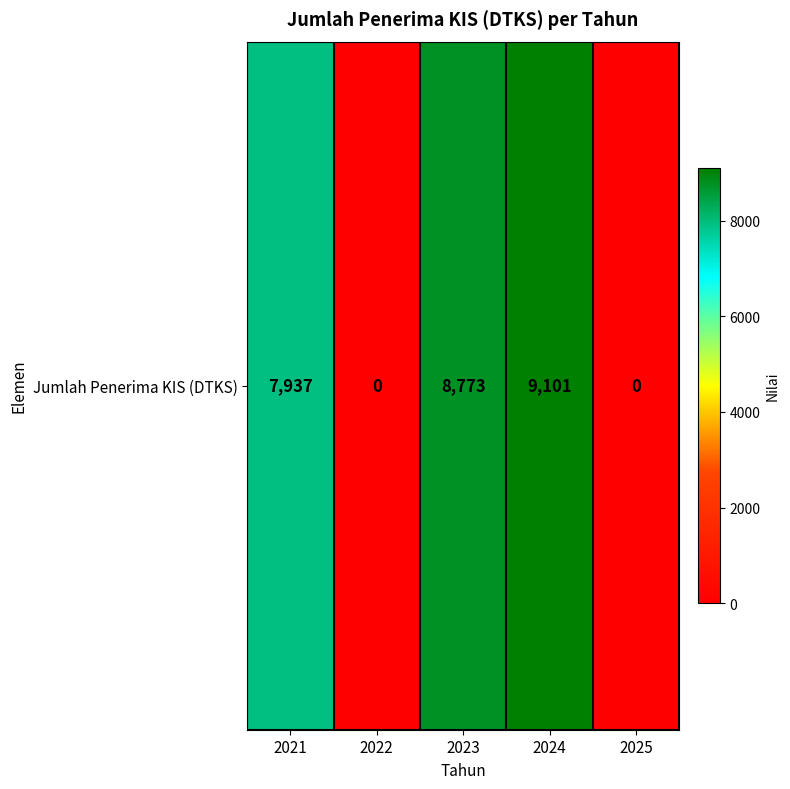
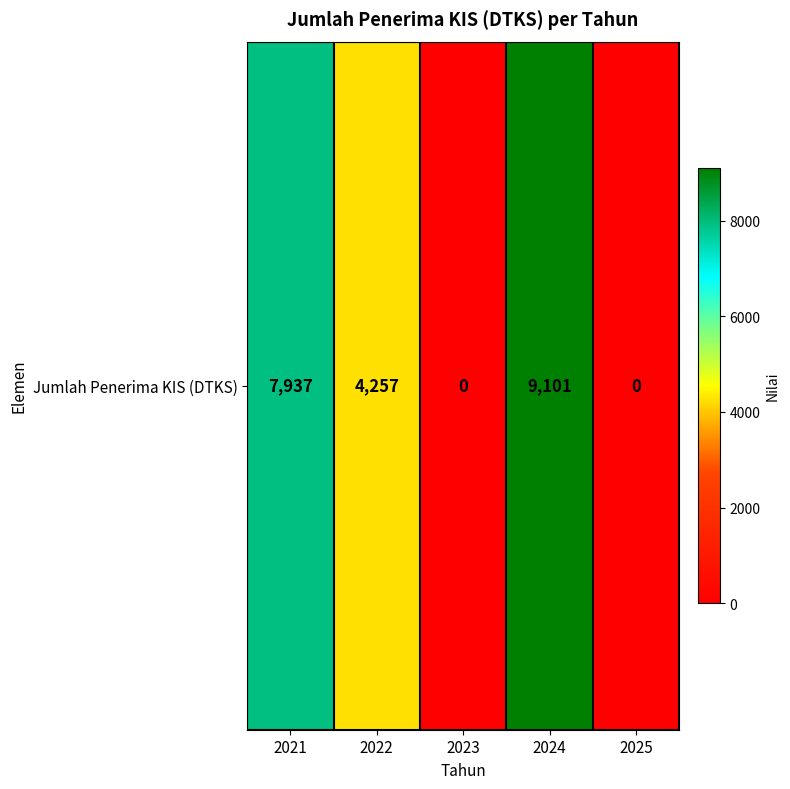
Jumlah Penerima KIS (DTKS), 2022: 0 -> 4,257
Jumlah Penerima KIS (DTKS), 2023: 8,773 -> 0
